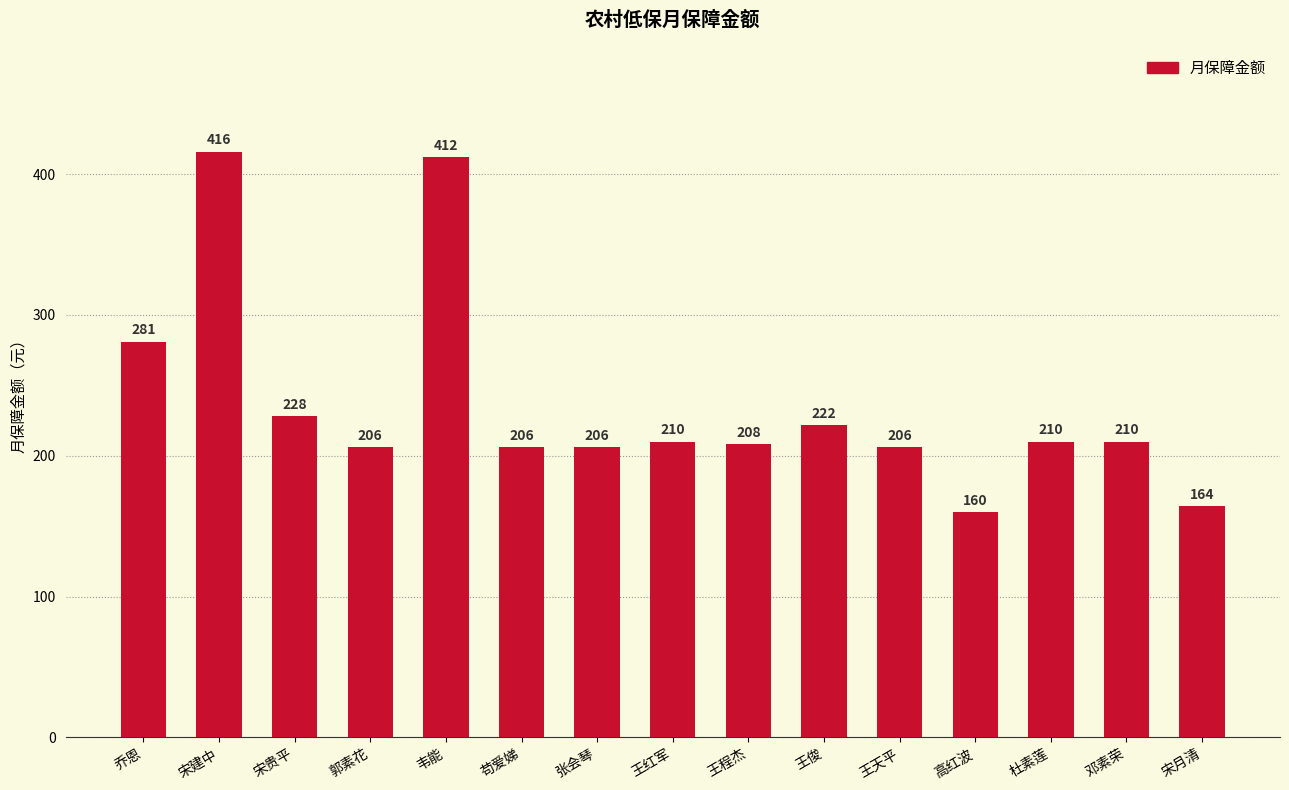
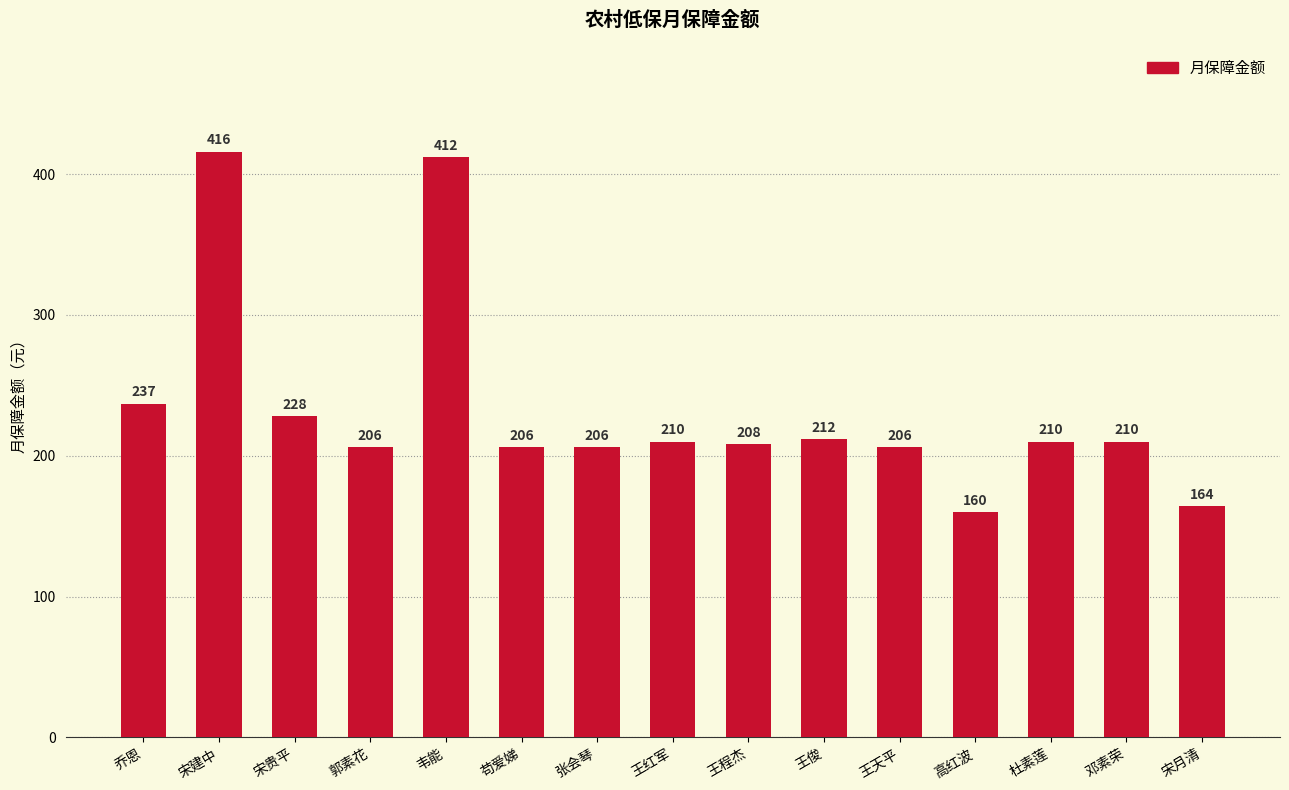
乔恩: 281 -> 237
王俊: 222 -> 212
